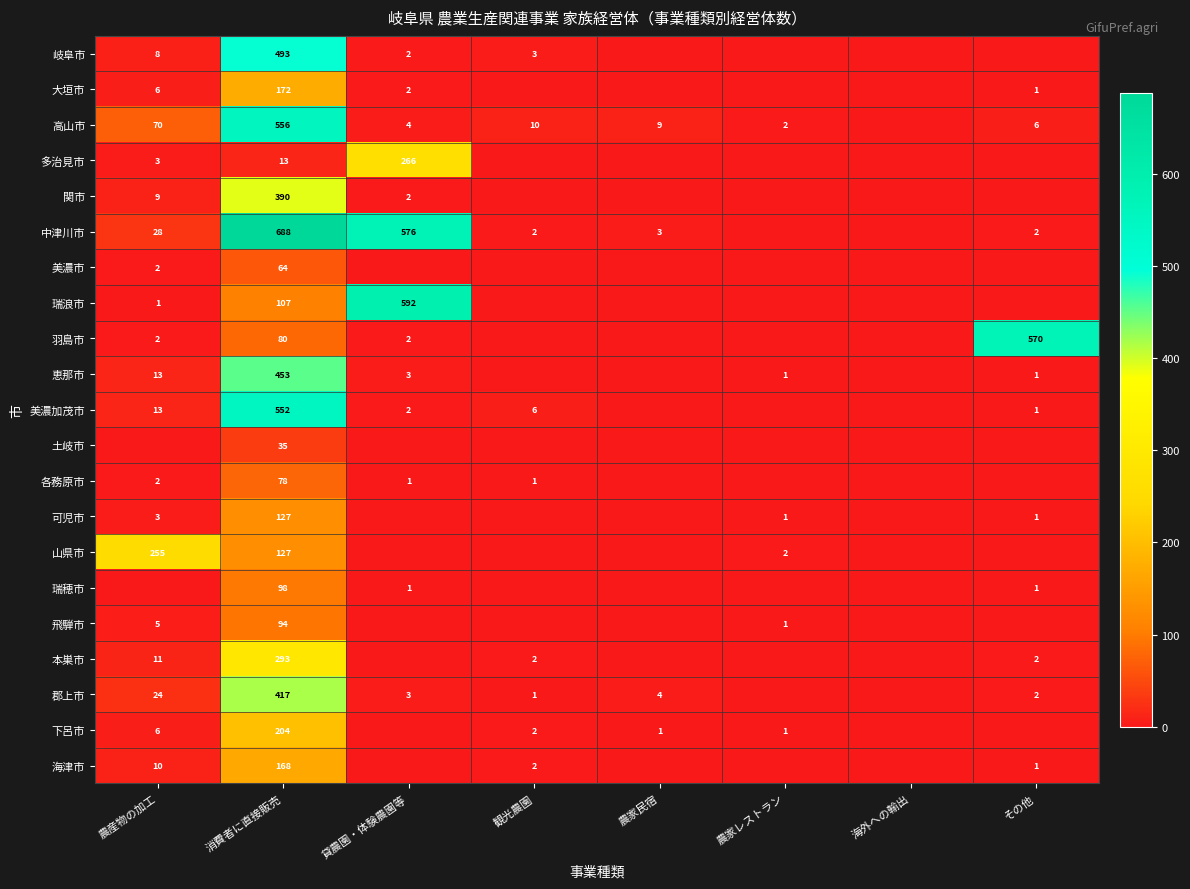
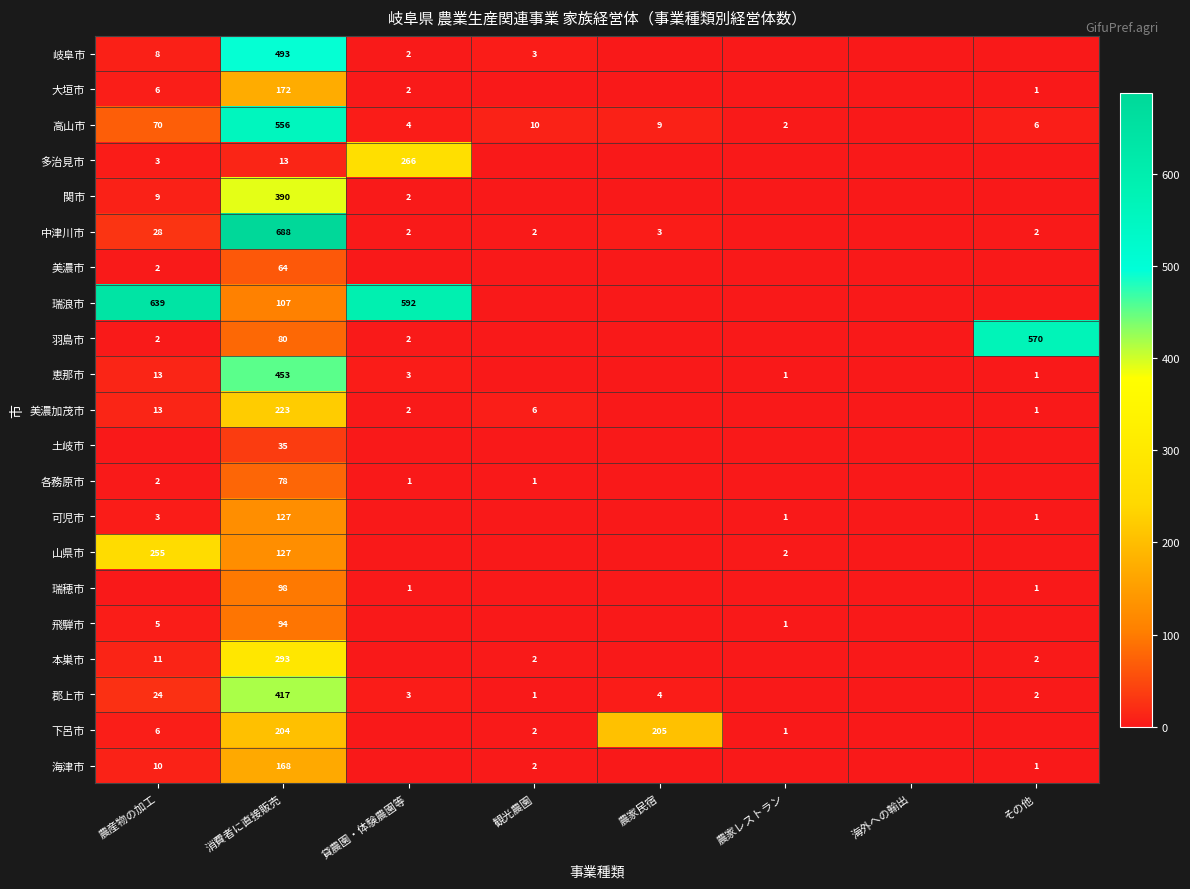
中津川市, 貸農園・体験農園等: 576 -> 2
瑞浪市, 農産物の加工: 1 -> 639
美濃加茂市, 消費者に直接販売: 552 -> 223
下呂市, 農家民宿: 1 -> 205
